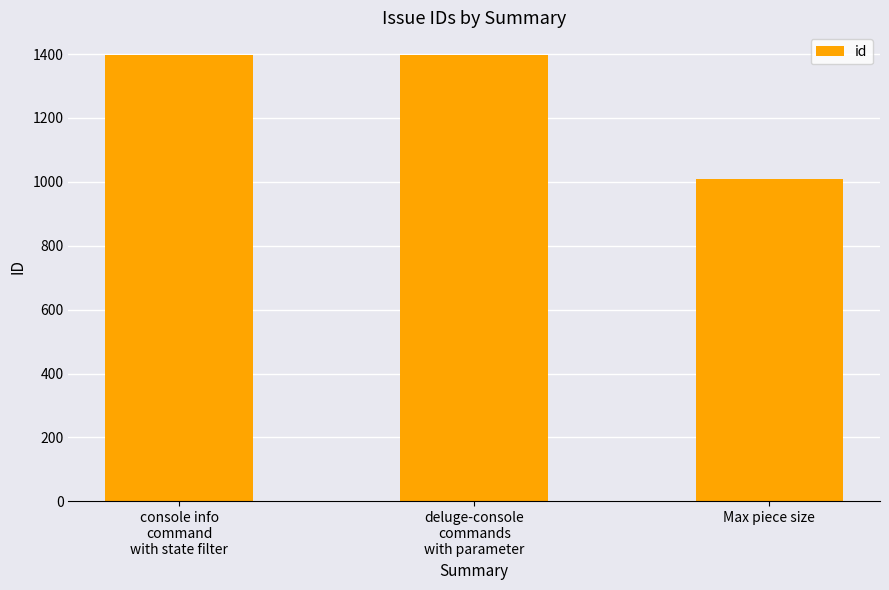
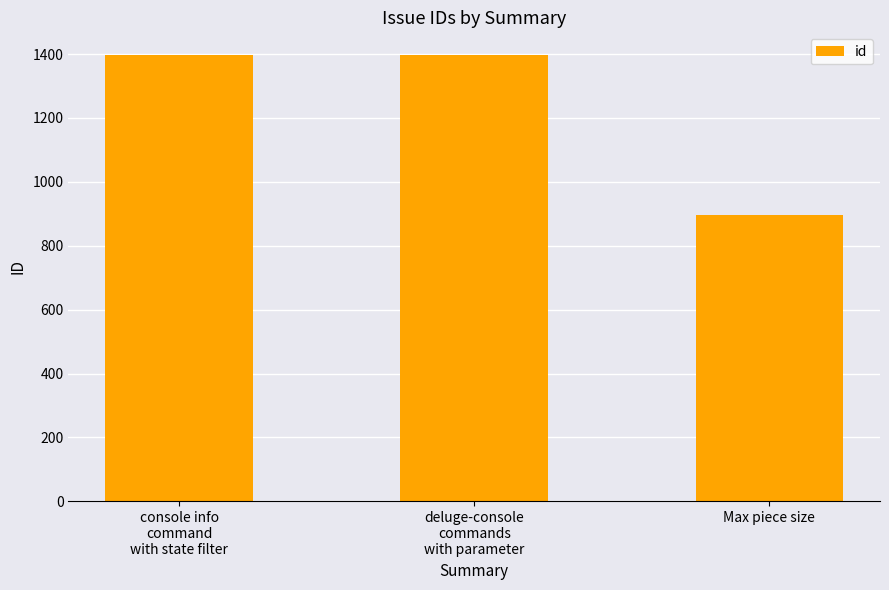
Max piece size: 1010 -> 900
